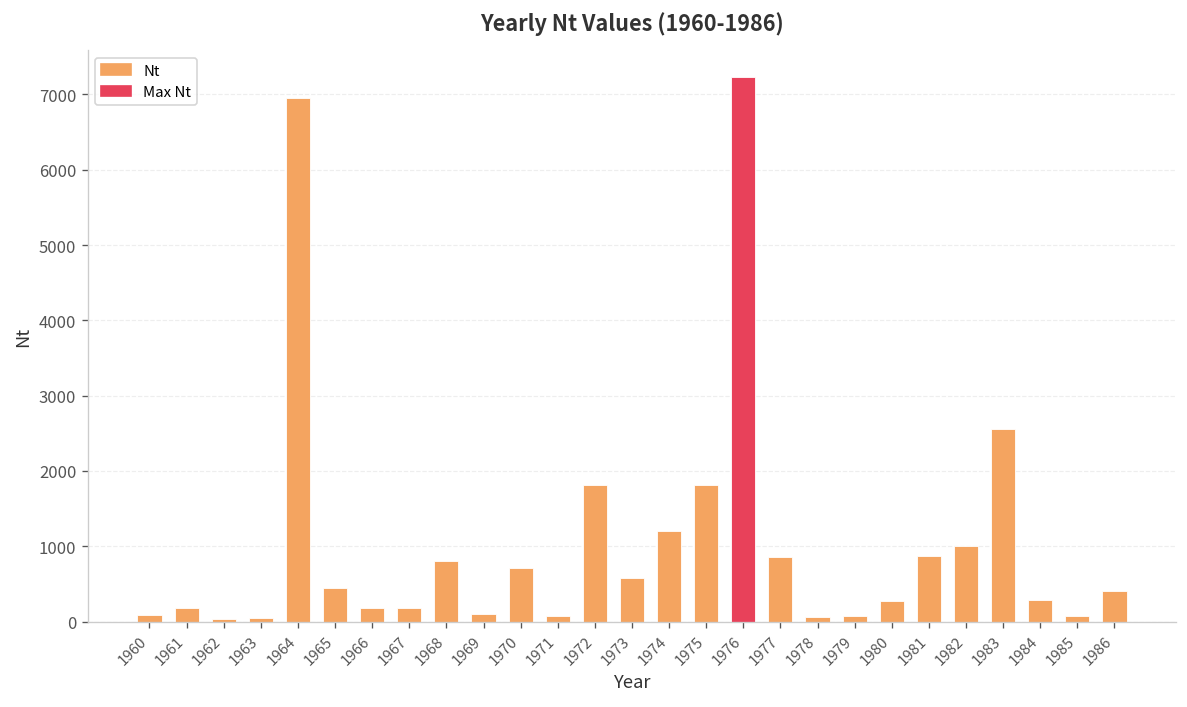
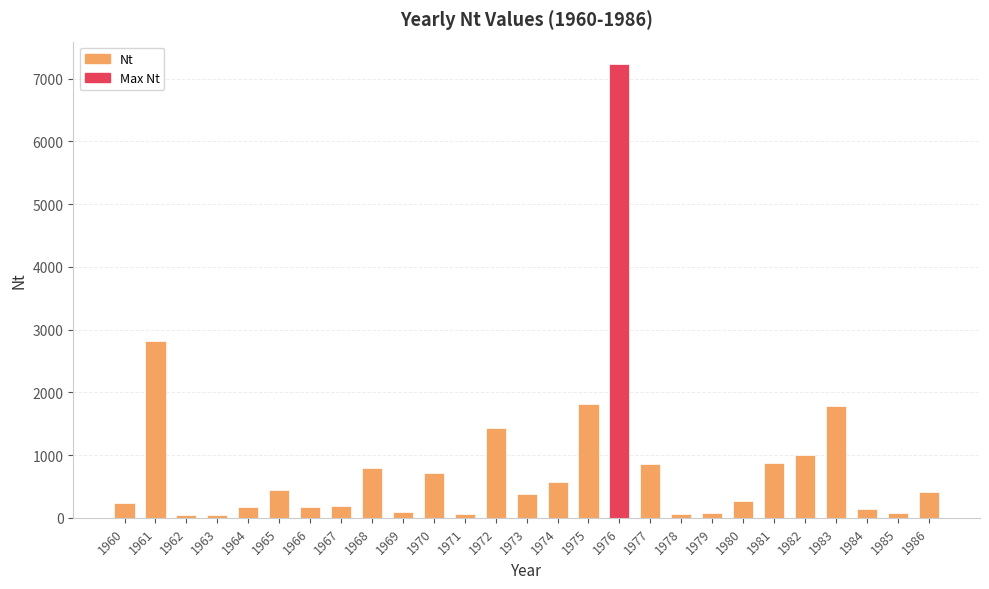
1960: 100 -> 200
1961: 200 -> 2800
1964: 7000 -> 200
1972: 1800 -> 1400
1973: 600 -> 400
1974: 1200 -> 600
1983: 2600 -> 1800
1984: 300 -> 100
